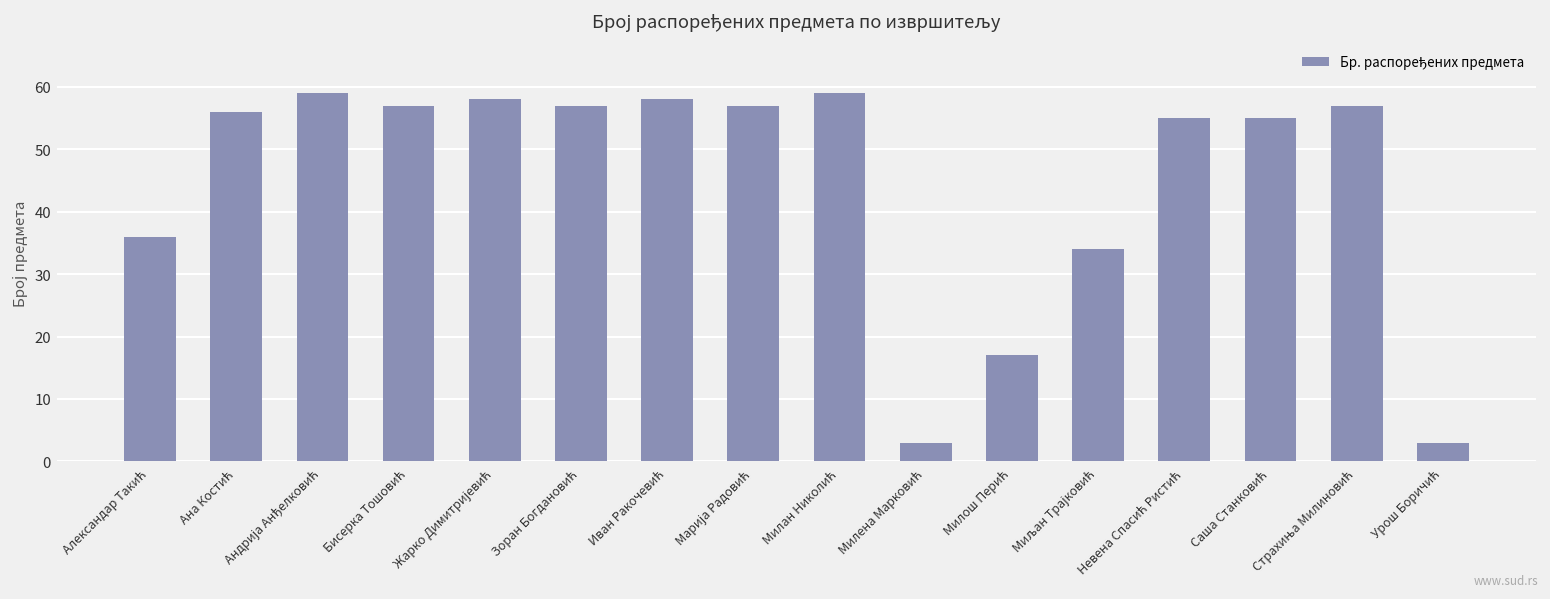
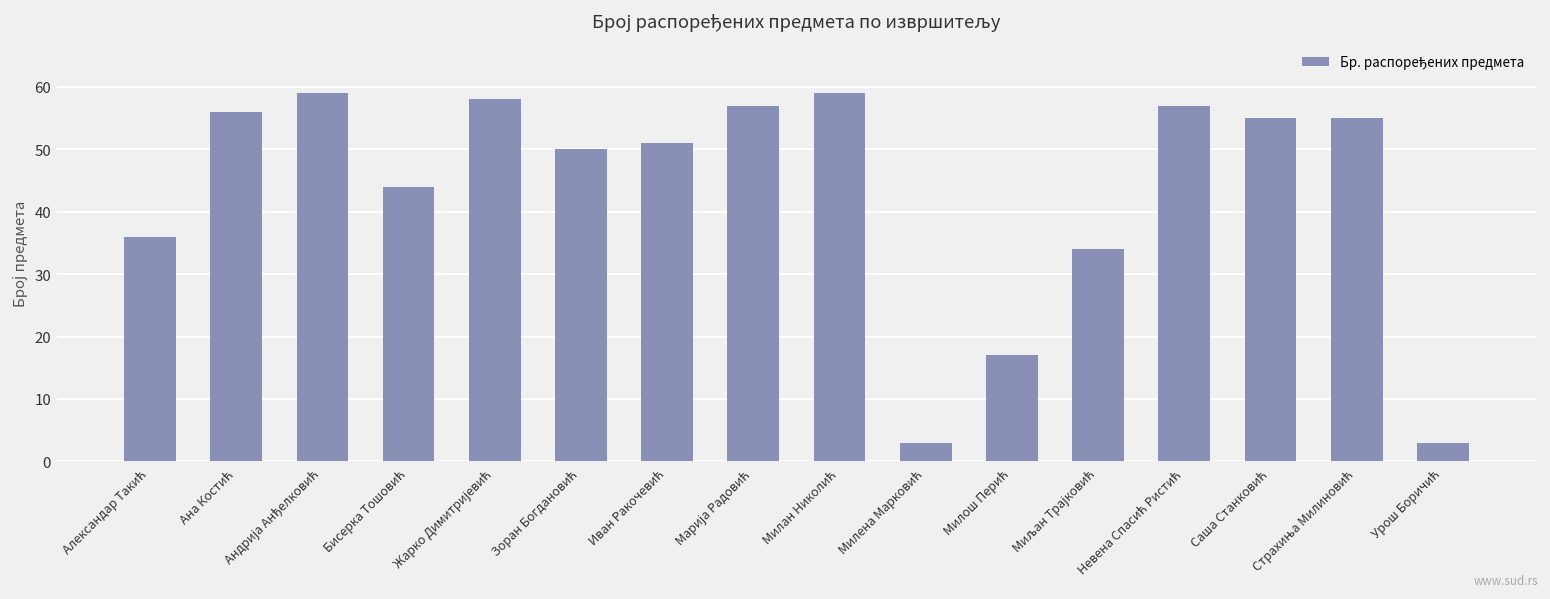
Бисерка Тошовић: 57 -> 44
Зоран Богдановић: 57 -> 50
Иван Ракочевић: 58 -> 51
Невена Спасић Ристић: 55 -> 57
Страхиња Милиновић: 57 -> 55
